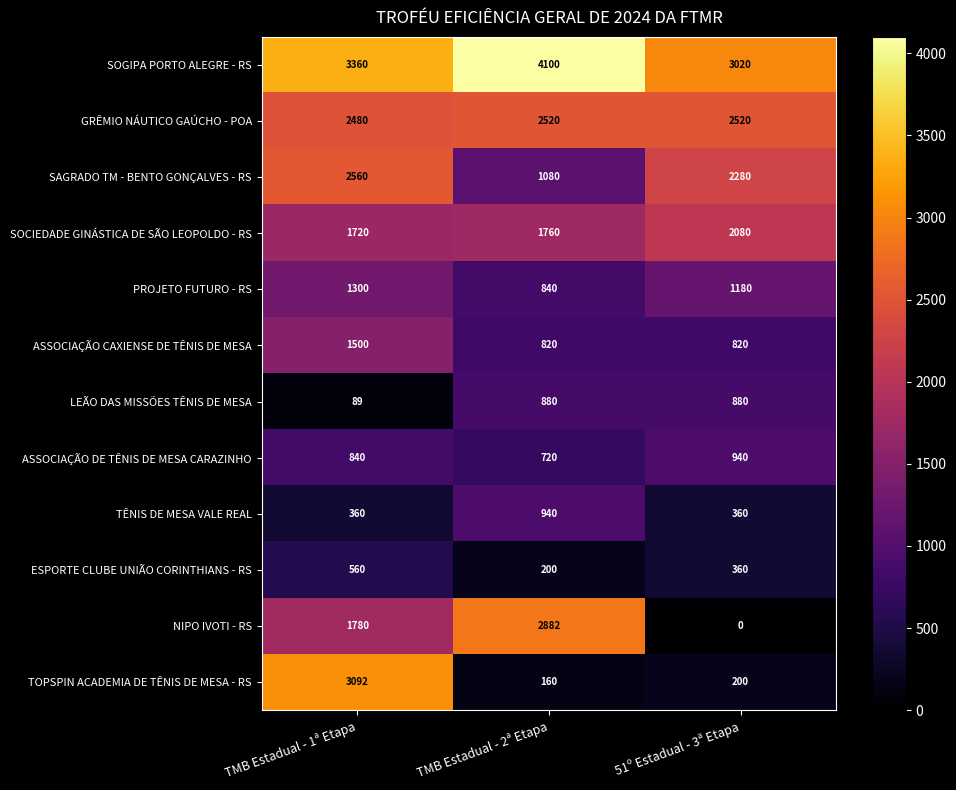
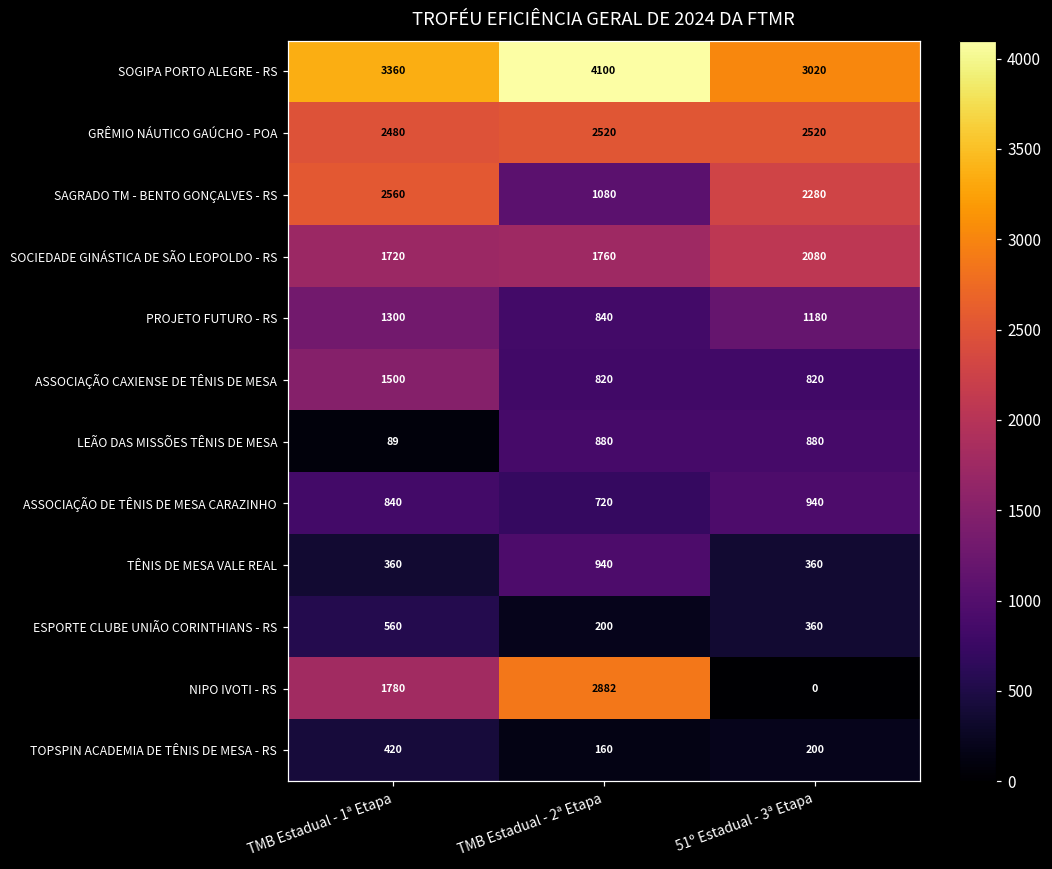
TOPSPIN ACADEMIA DE TÊNIS DE MESA - RS, TMB Estadual - 1ª Etapa: 3092 -> 420
